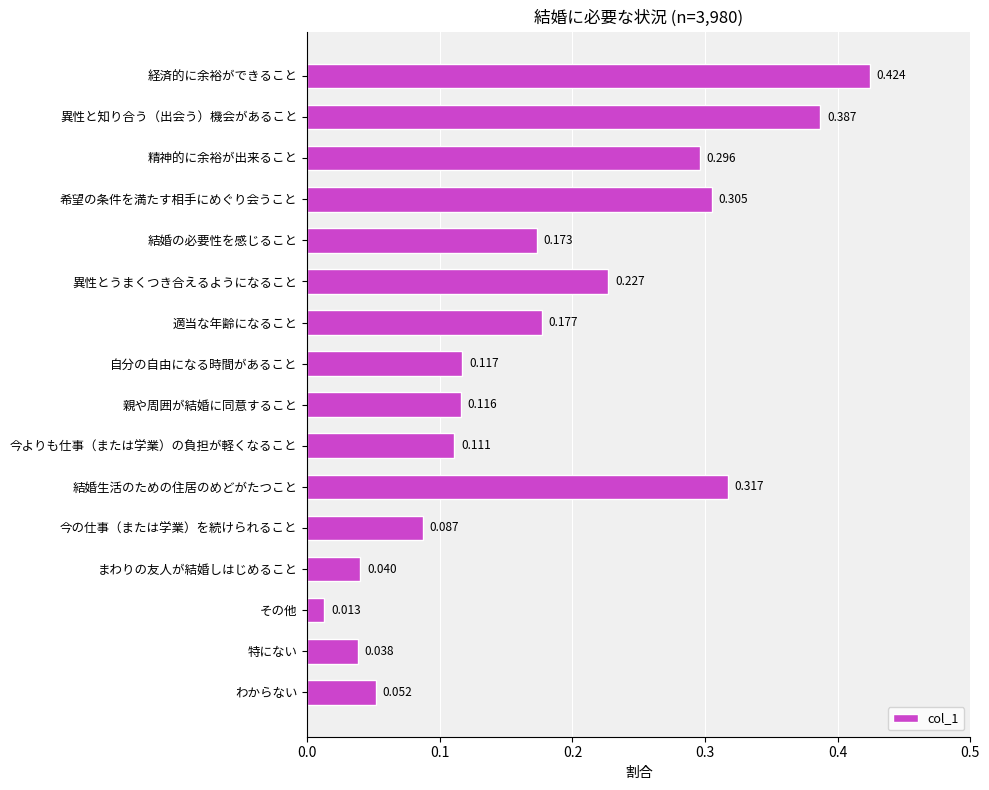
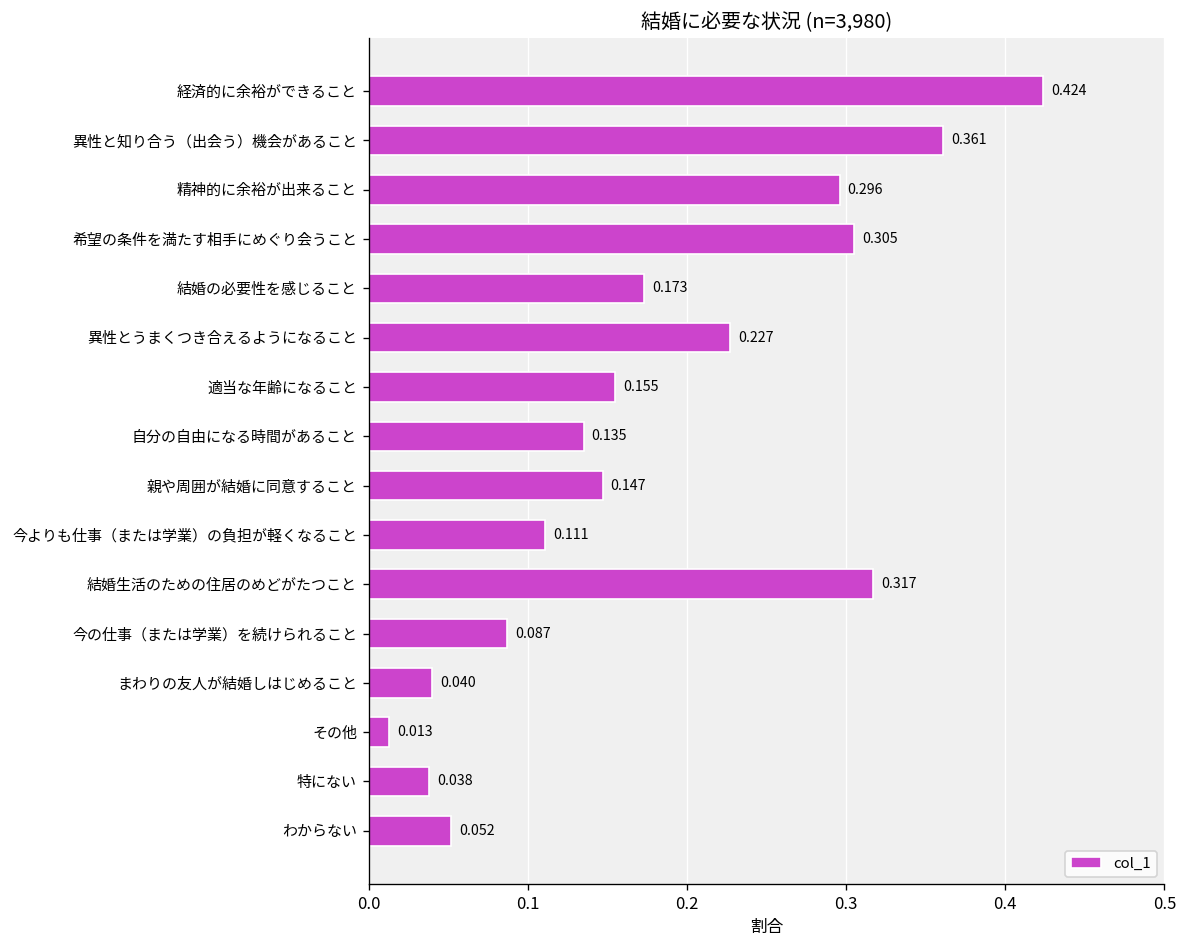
異性と知り合う（出会う）機会があること: 0.387 -> 0.361
適当な年齢になること: 0.177 -> 0.155
自分の自由になる時間があること: 0.117 -> 0.135
親や周囲が結婚に同意すること: 0.116 -> 0.147
